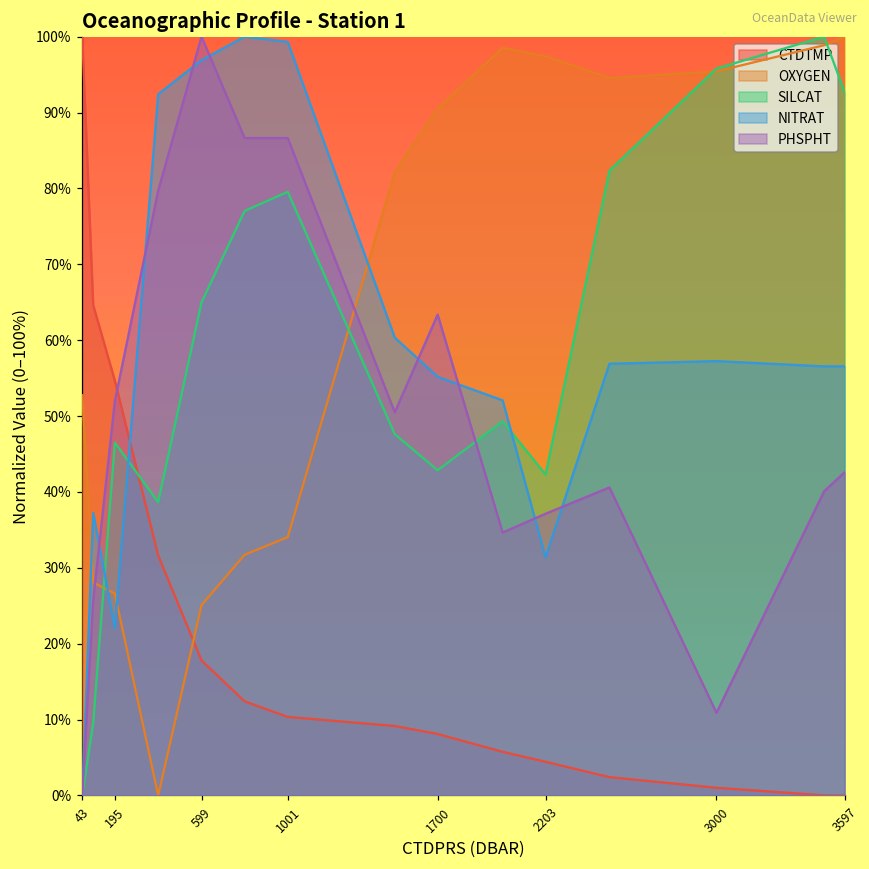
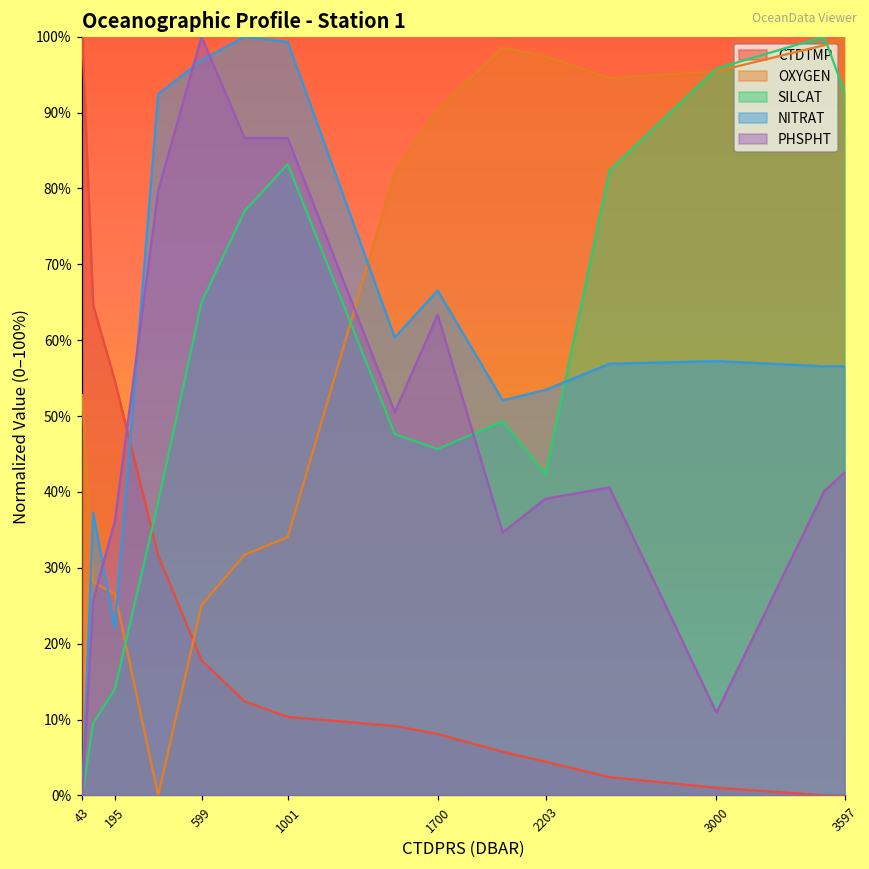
SILCAT, 195: 46% -> 14%
PHSPHT, 195: 52% -> 36%
SILCAT, 1001: 80% -> 83%
SILCAT, 1700: 43% -> 46%
NITRAT, 1700: 55% -> 67%
NITRAT, 2203: 31% -> 53%
PHSPHT, 2203: 37% -> 39%
